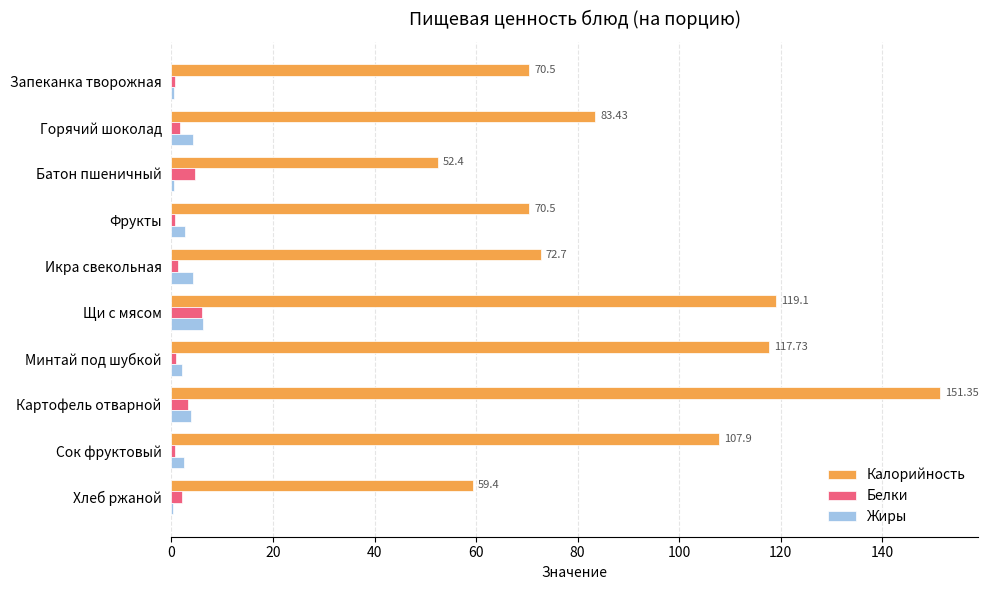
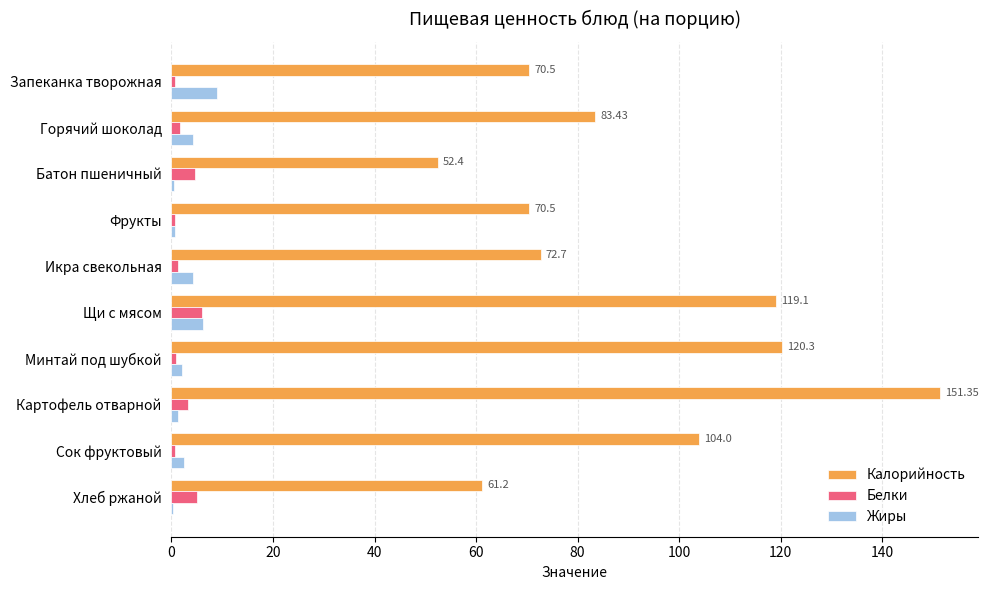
Жиры, Запеканка творожная: 0 -> 9
Жиры, Фрукты: 3 -> 1
Калорийность, Минтай под шубкой: 117.73 -> 120.3
Жиры, Картофель отварной: 4 -> 1
Калорийность, Сок фруктовый: 107.9 -> 104.0
Калорийность, Хлеб ржаной: 59.4 -> 61.2
Белки, Хлеб ржаной: 2 -> 5
